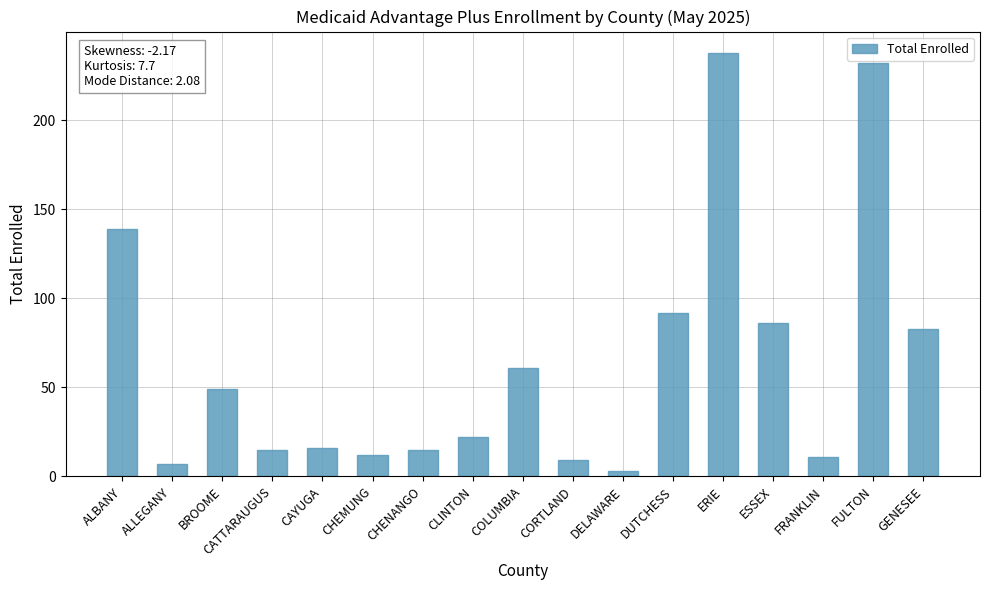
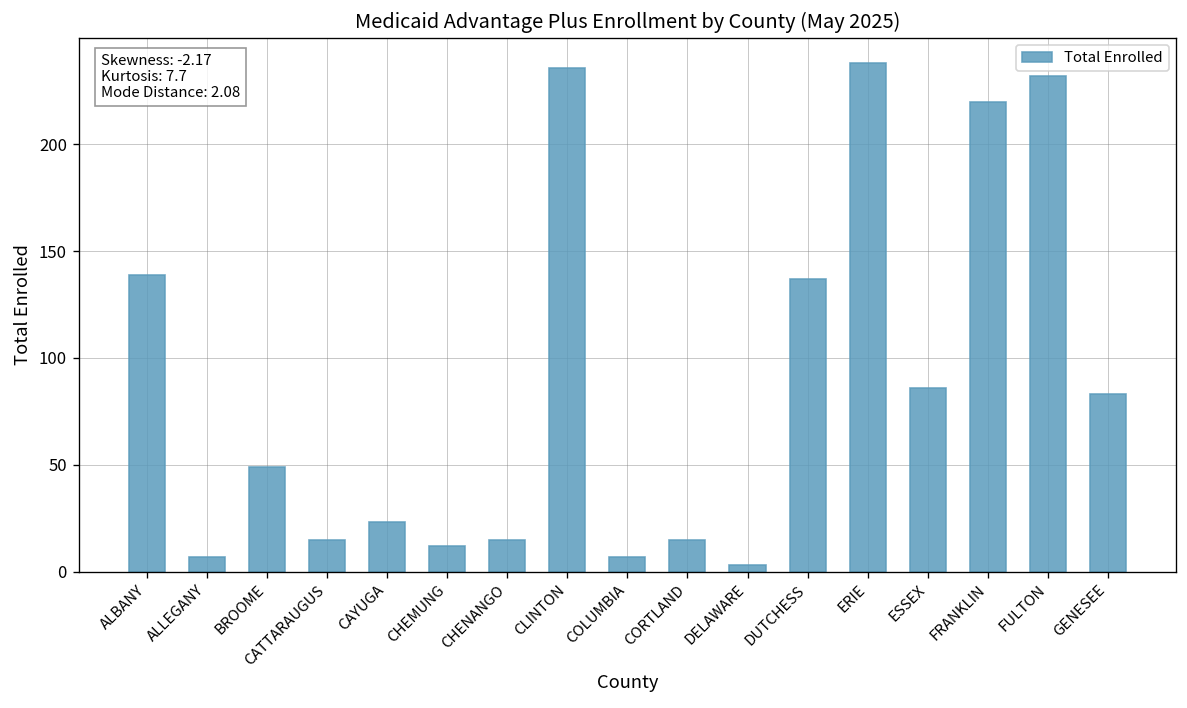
CAYUGA: 16 -> 23
CLINTON: 22 -> 236
COLUMBIA: 61 -> 7
CORTLAND: 9 -> 15
DUTCHESS: 92 -> 137
FRANKLIN: 11 -> 220
